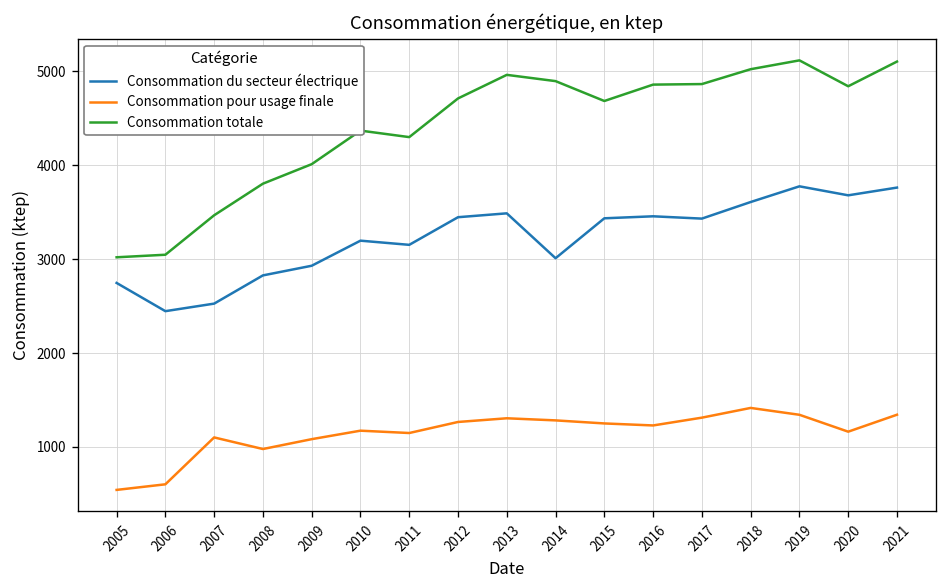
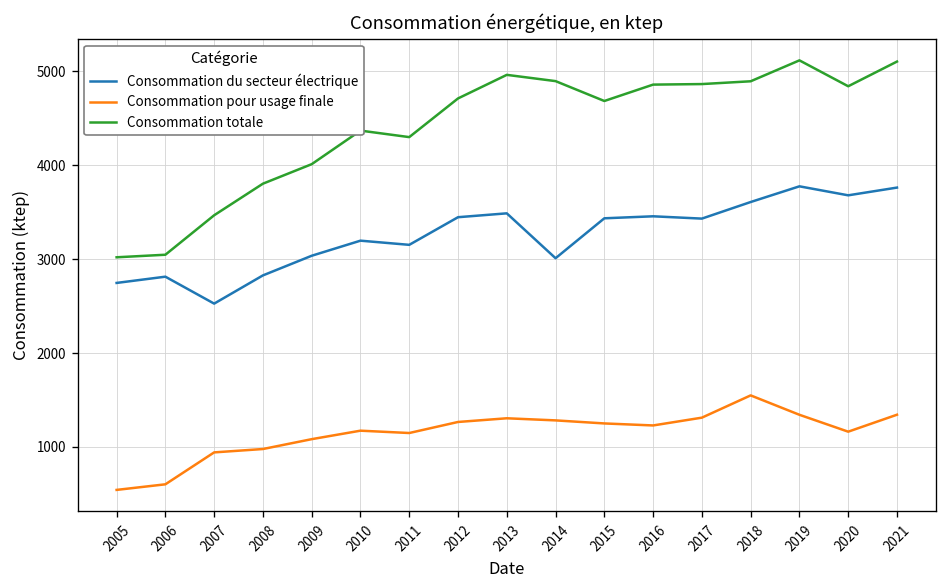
Consommation du secteur électrique, 2006: 2400 -> 2800
Consommation pour usage finale, 2007: 1100 -> 900
Consommation du secteur électrique, 2009: 2900 -> 3000
Consommation pour usage finale, 2018: 1400 -> 1500
Consommation totale, 2018: 5000 -> 4900
